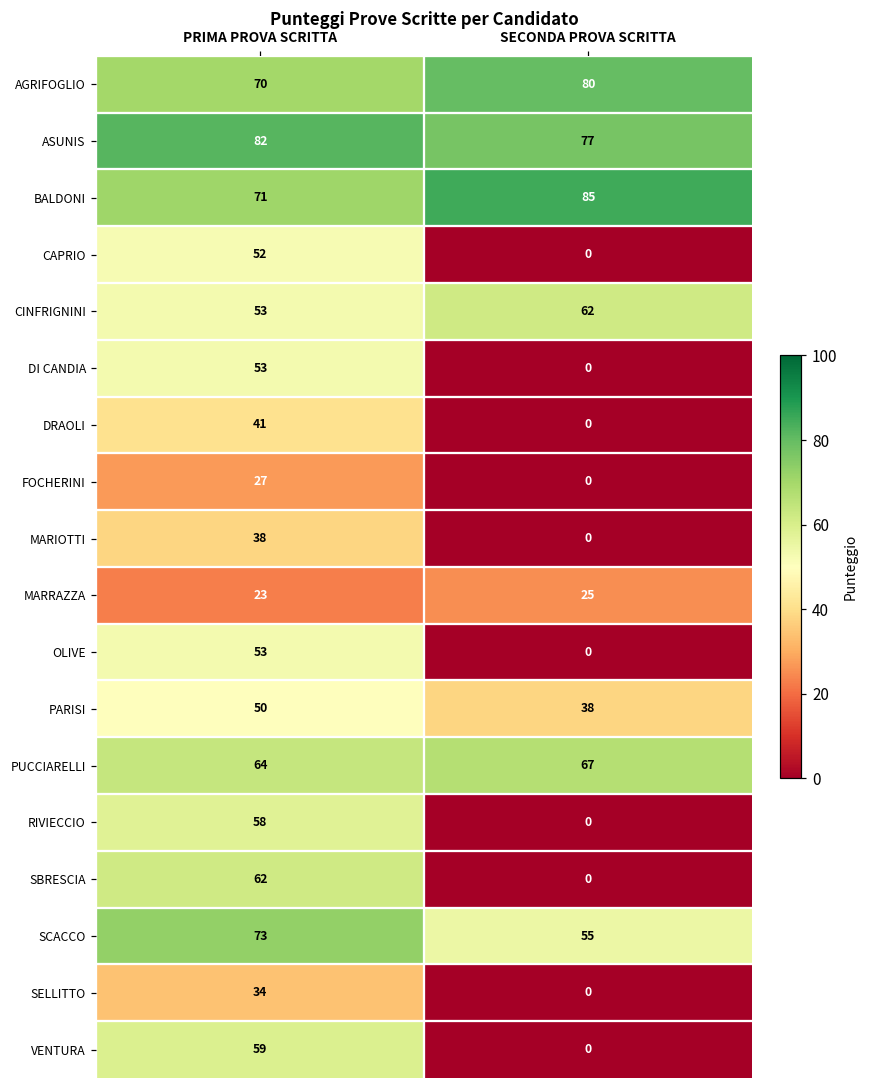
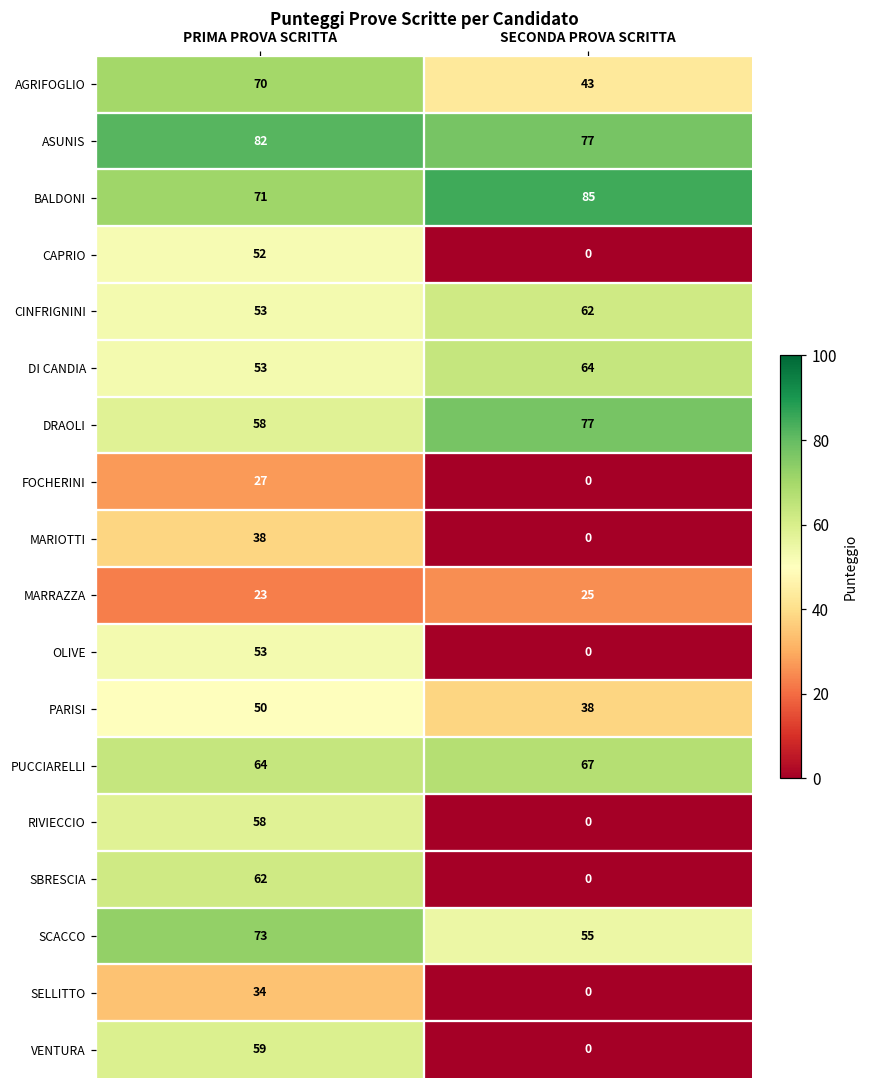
AGRIFOGLIO, SECONDA PROVA SCRITTA: 80 -> 43
DI CANDIA, SECONDA PROVA SCRITTA: 0 -> 64
DRAOLI, PRIMA PROVA SCRITTA: 41 -> 58
DRAOLI, SECONDA PROVA SCRITTA: 0 -> 77
